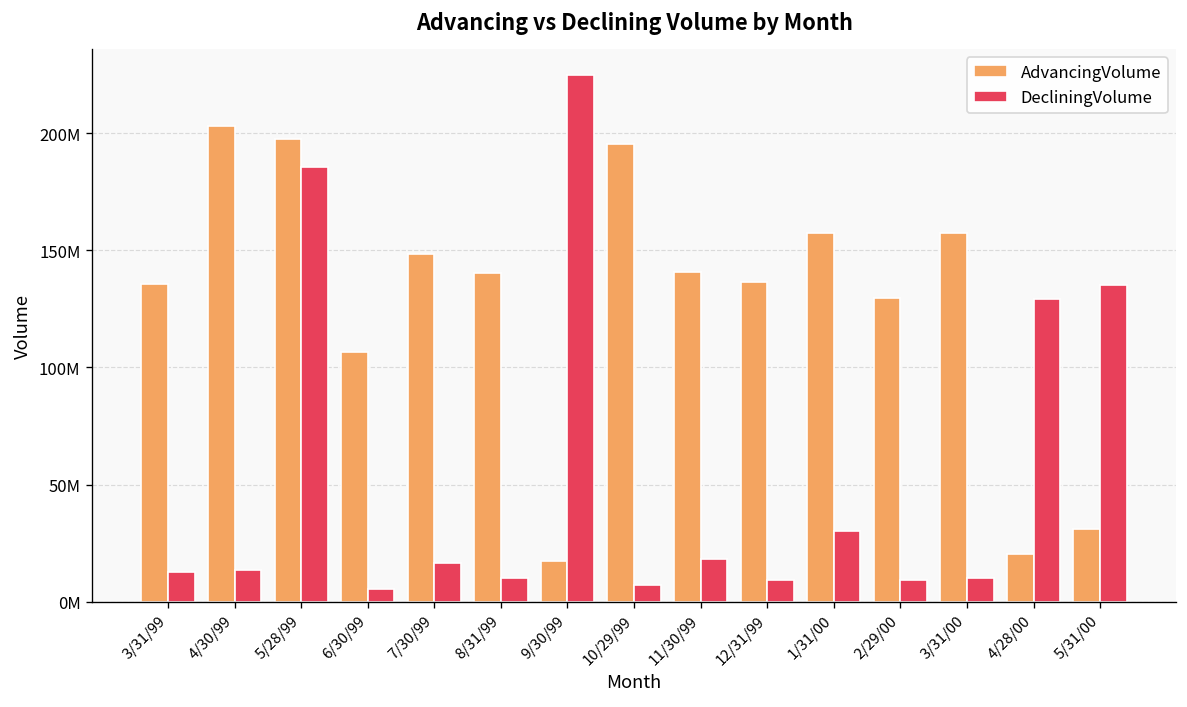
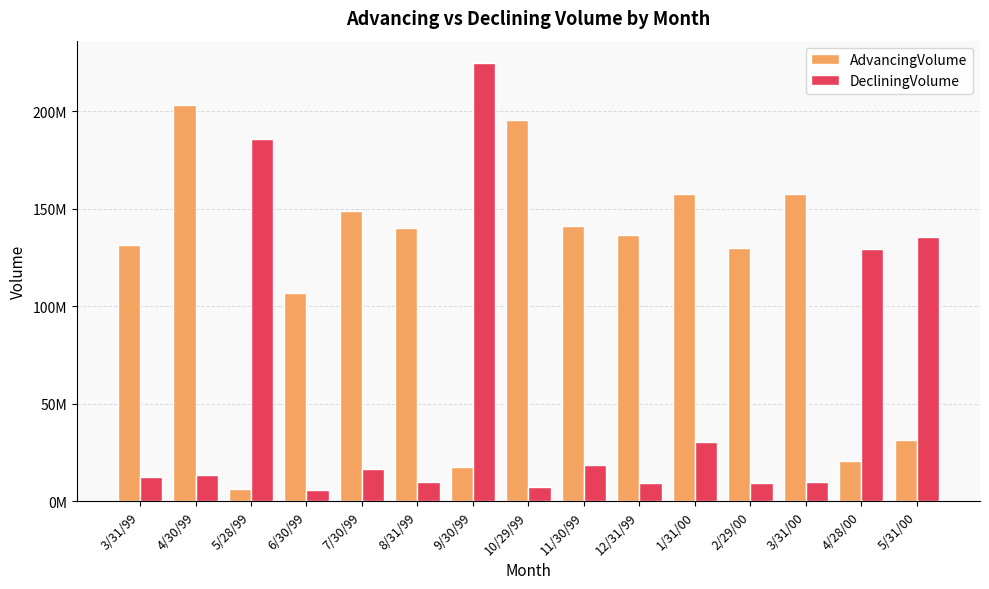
AdvancingVolume, 3/31/99: 136000000 -> 131000000
AdvancingVolume, 5/28/99: 198000000 -> 6000000
